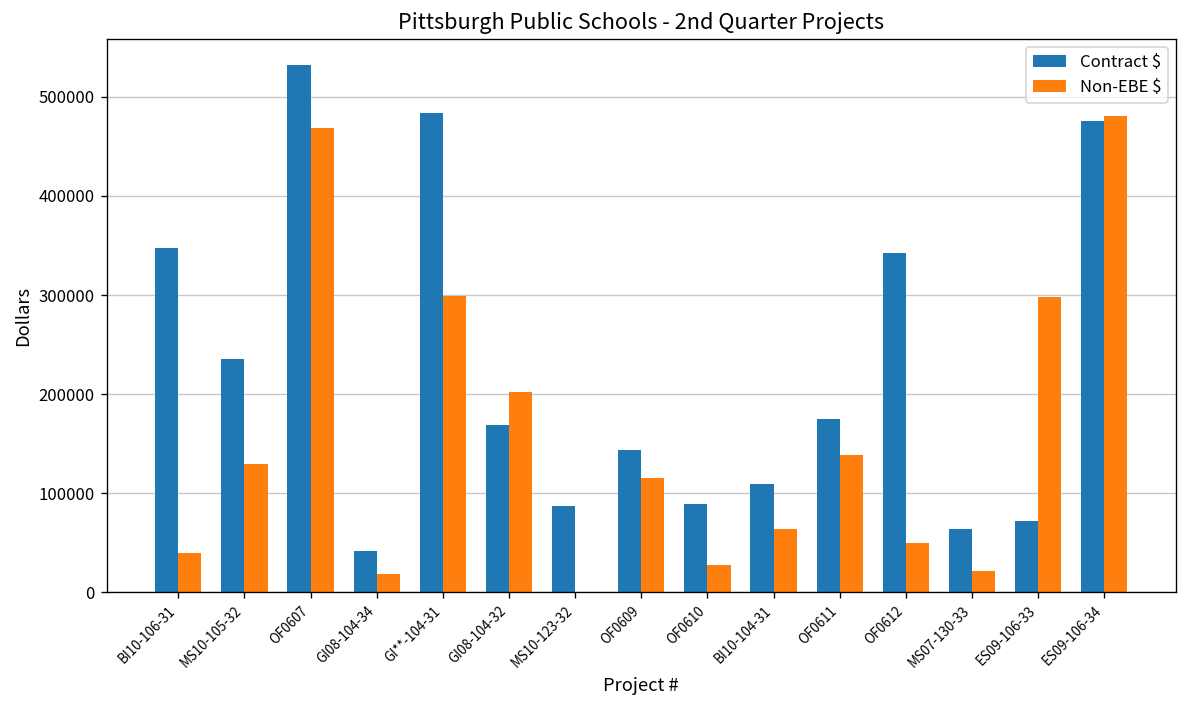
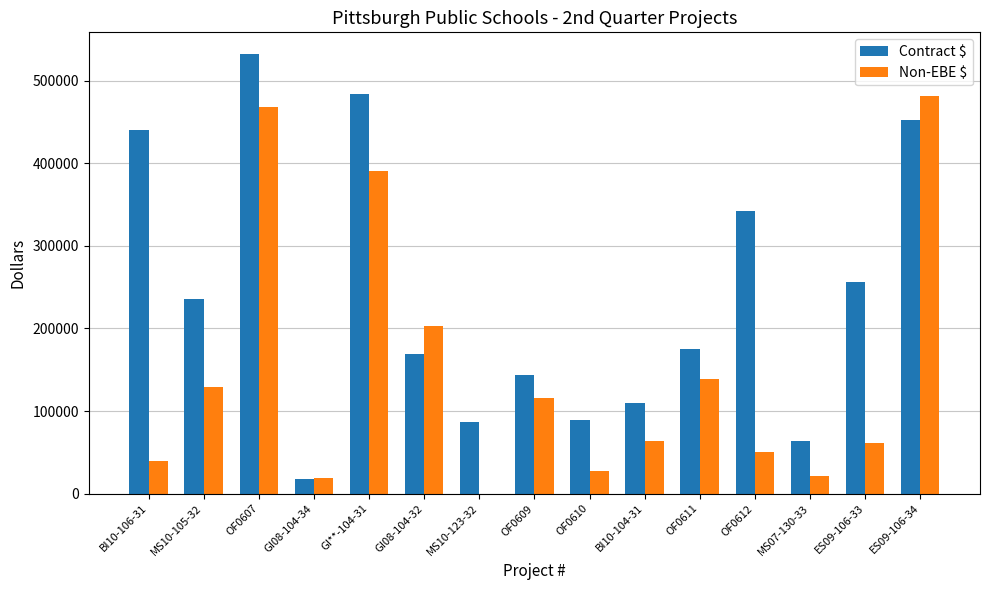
Contract $, BI10-106-31: 350000 -> 440000
Contract $, GI08-104-34: 40000 -> 20000
Non-EBE $, GI**-104-31: 300000 -> 390000
Contract $, ES09-106-33: 70000 -> 260000
Non-EBE $, ES09-106-33: 300000 -> 60000
Contract $, ES09-106-34: 480000 -> 450000
